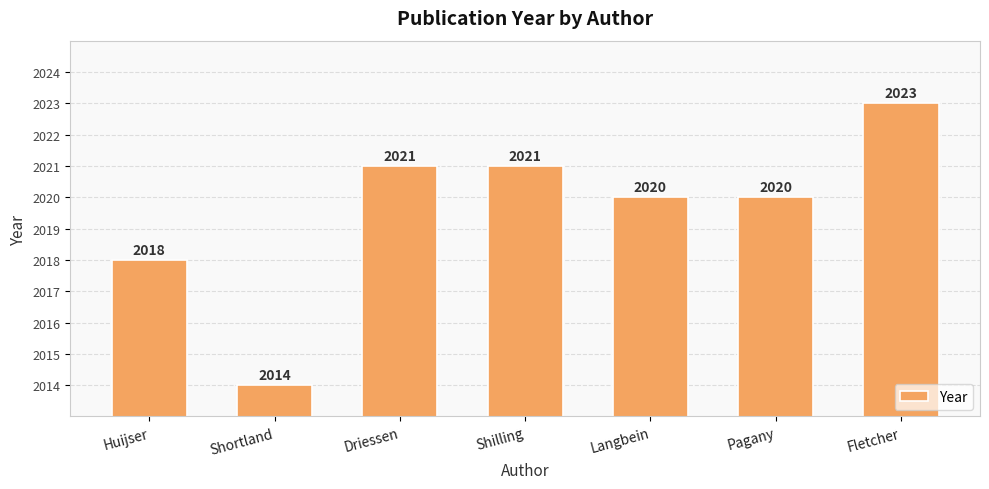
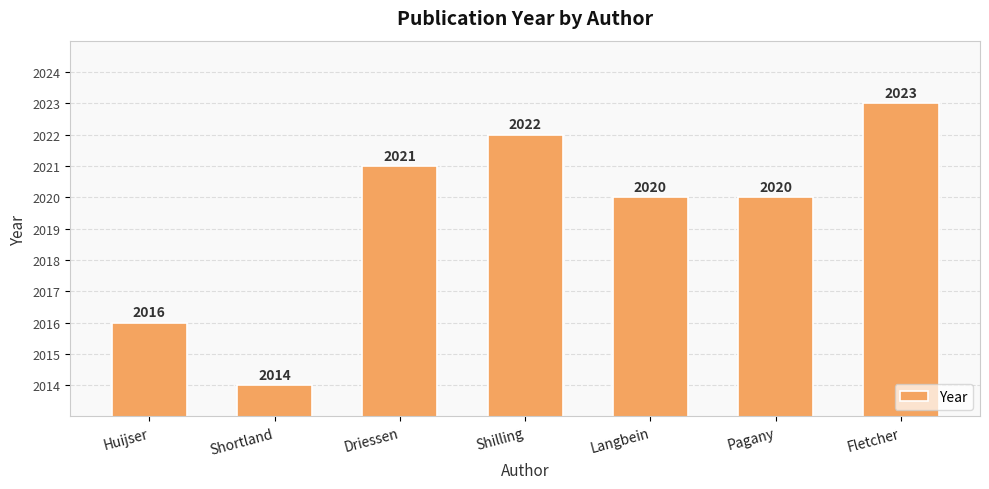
Huijser: 2018 -> 2016
Shilling: 2021 -> 2022
